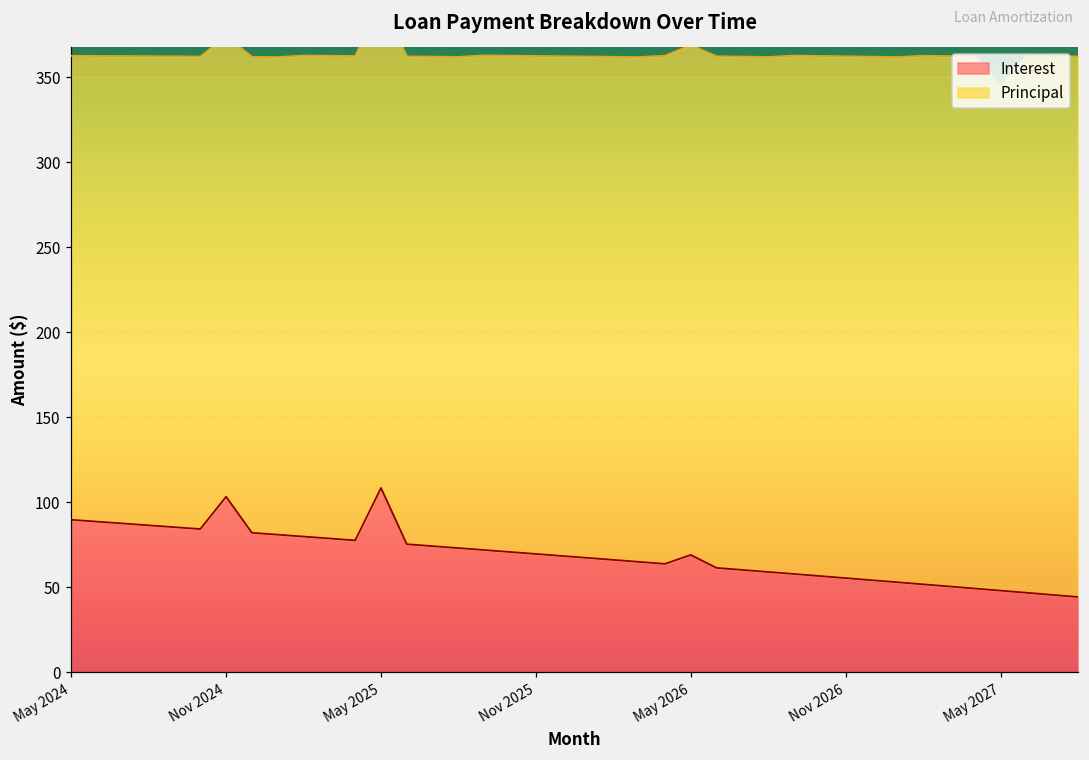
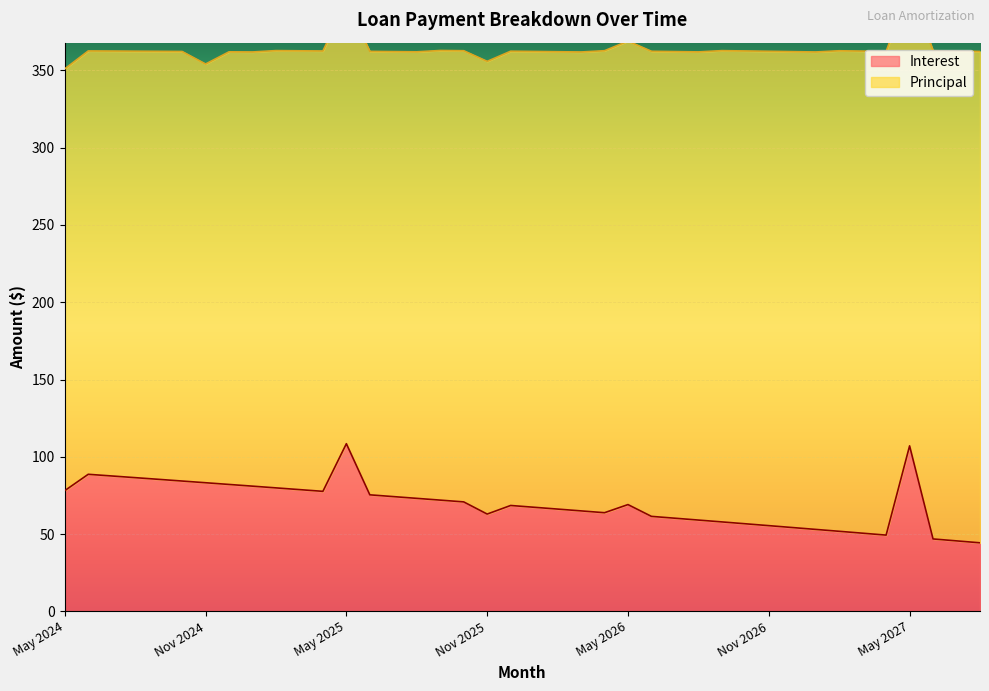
Interest, May 2024: 90 -> 78
Interest, Nov 2024: 103 -> 83
Interest, Nov 2025: 70 -> 63
Interest, May 2027: 48 -> 107
